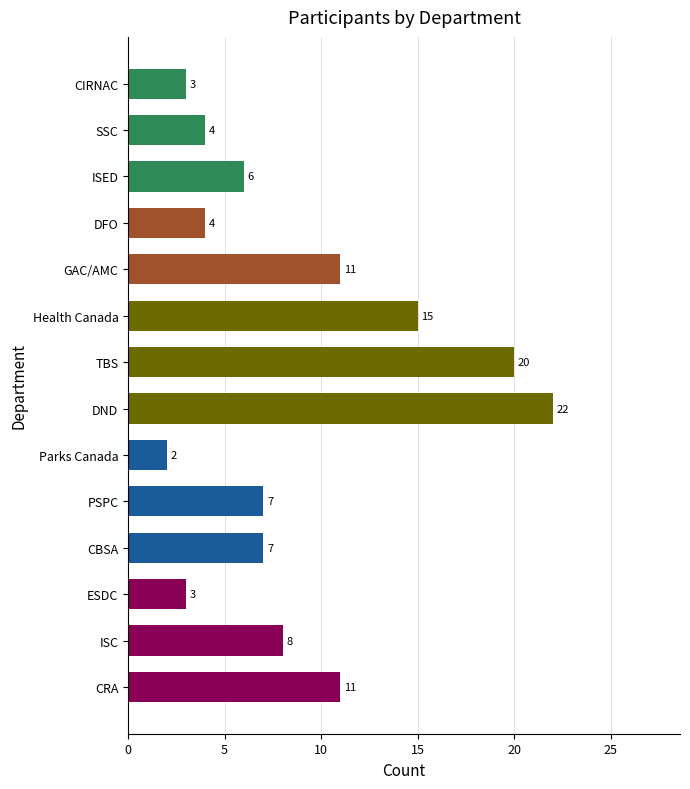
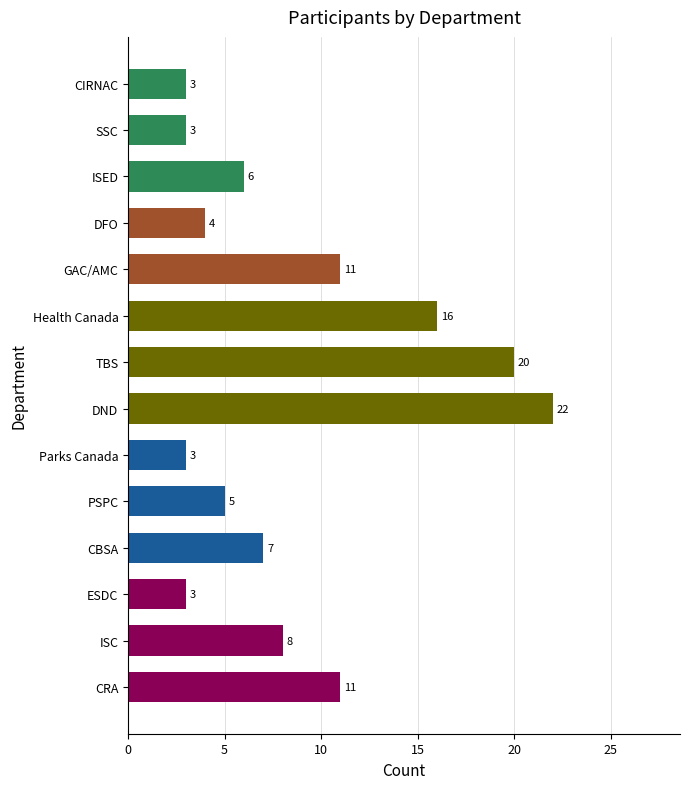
SSC: 4 -> 3
Health Canada: 15 -> 16
Parks Canada: 2 -> 3
PSPC: 7 -> 5
